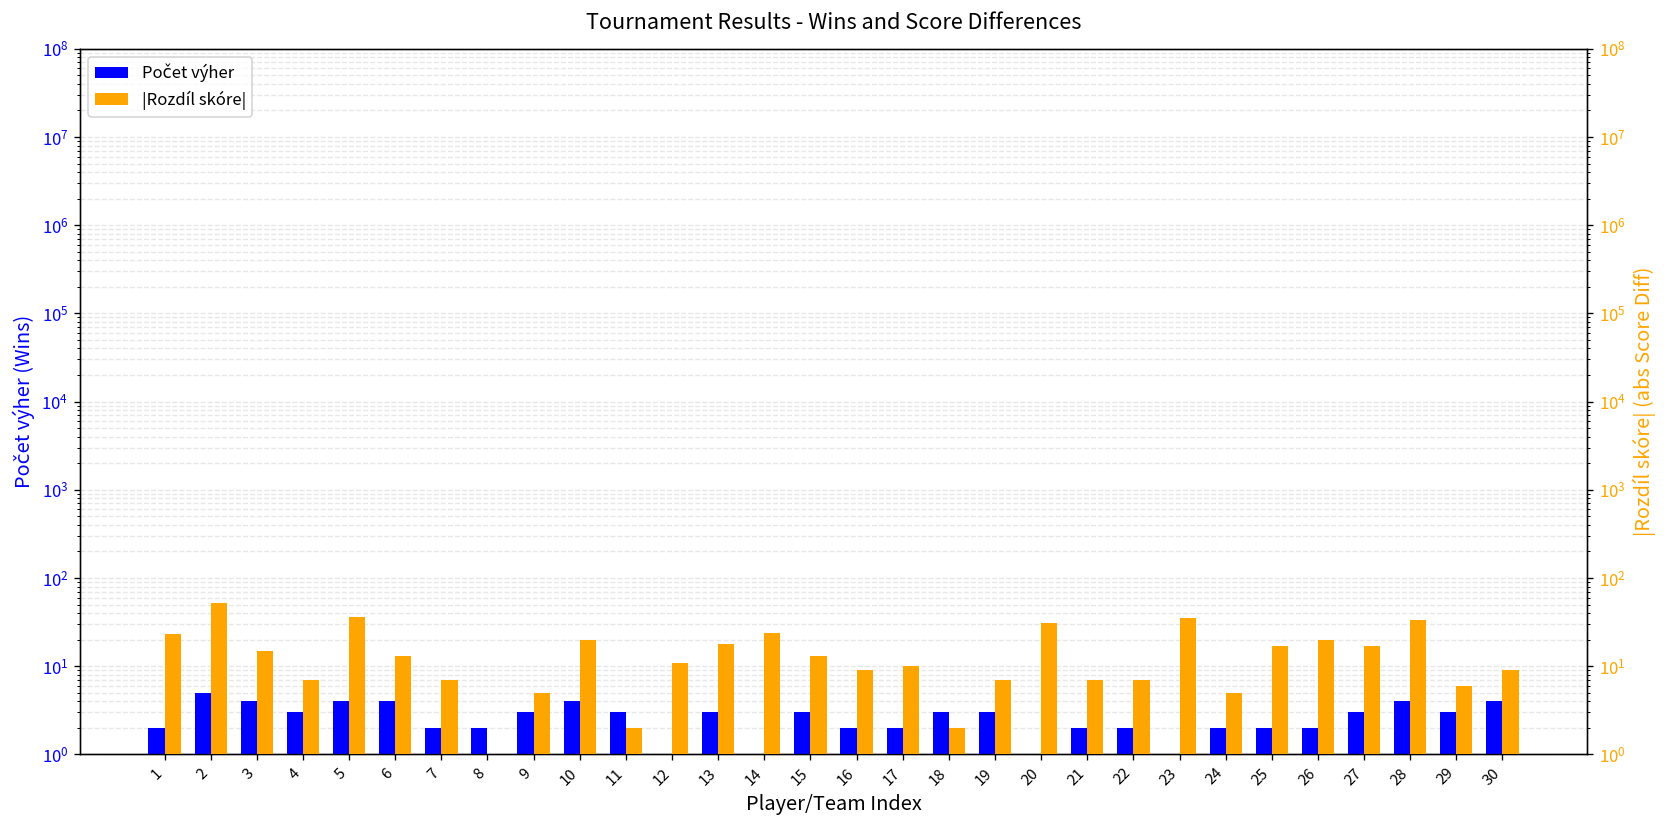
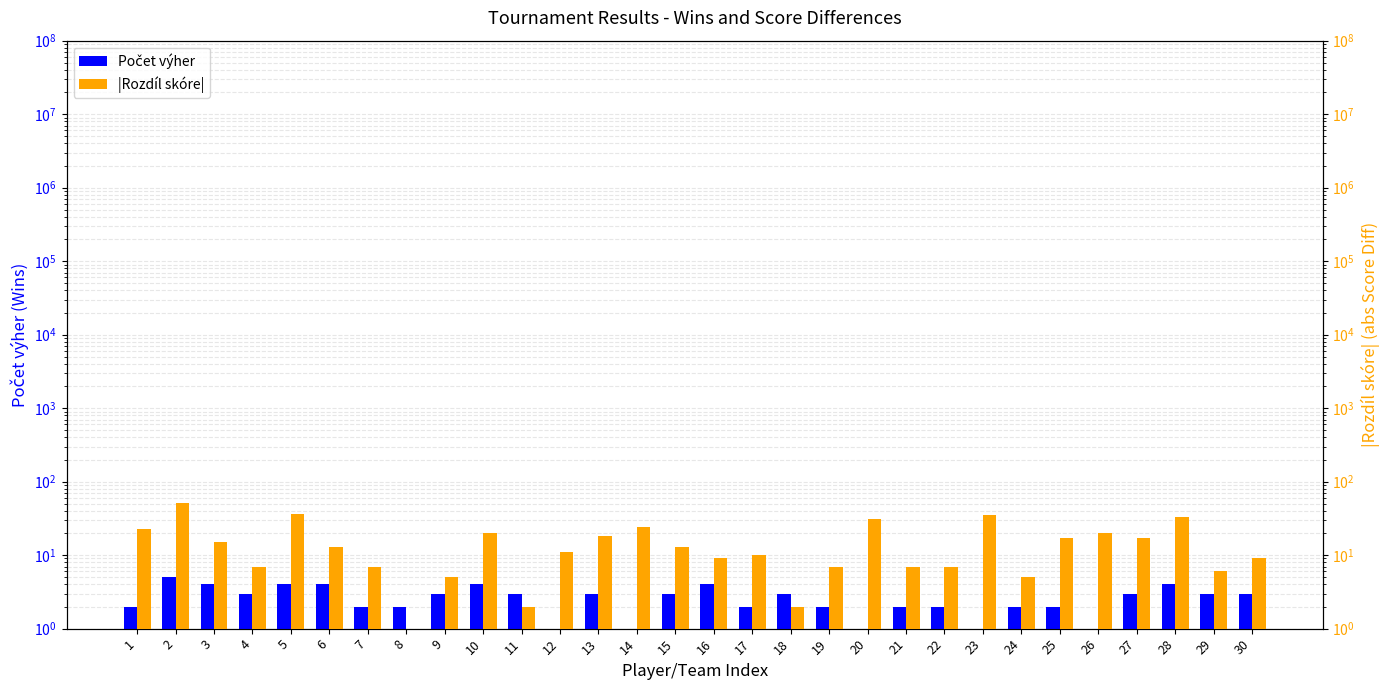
Počet výher, 16: 2 -> 4
Počet výher, 19: 3 -> 2
Počet výher, 26: 2 -> 1
Počet výher, 30: 4 -> 3
